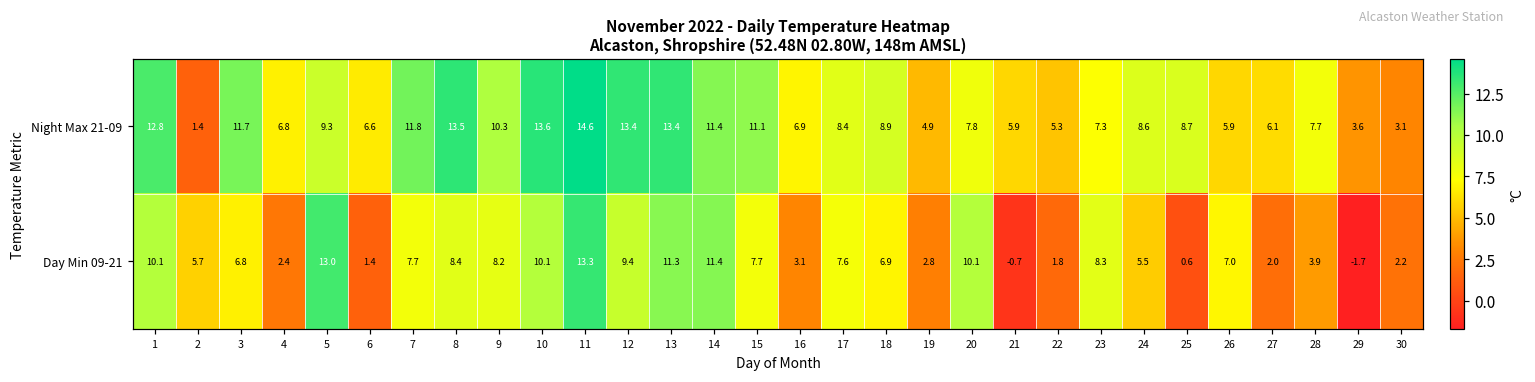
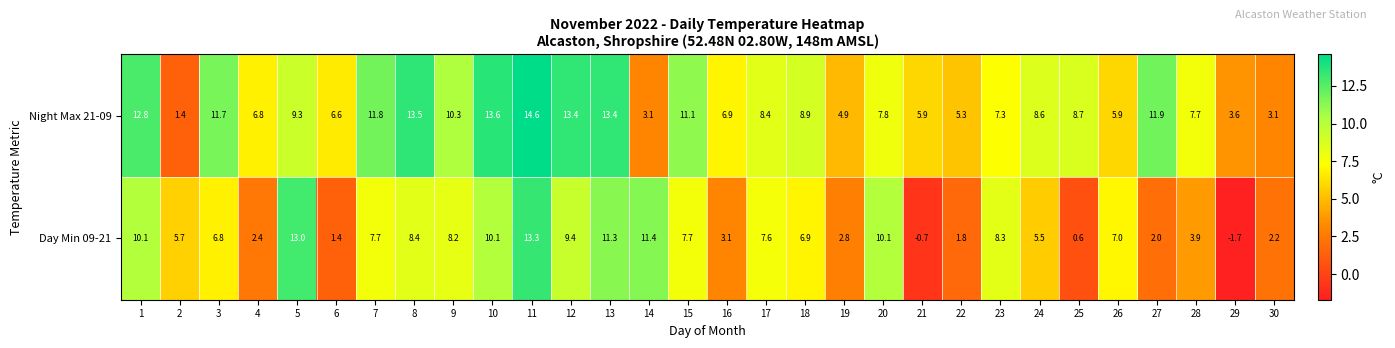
Night Max 21-09, 14: 11.4 -> 3.1
Night Max 21-09, 27: 6.1 -> 11.9
